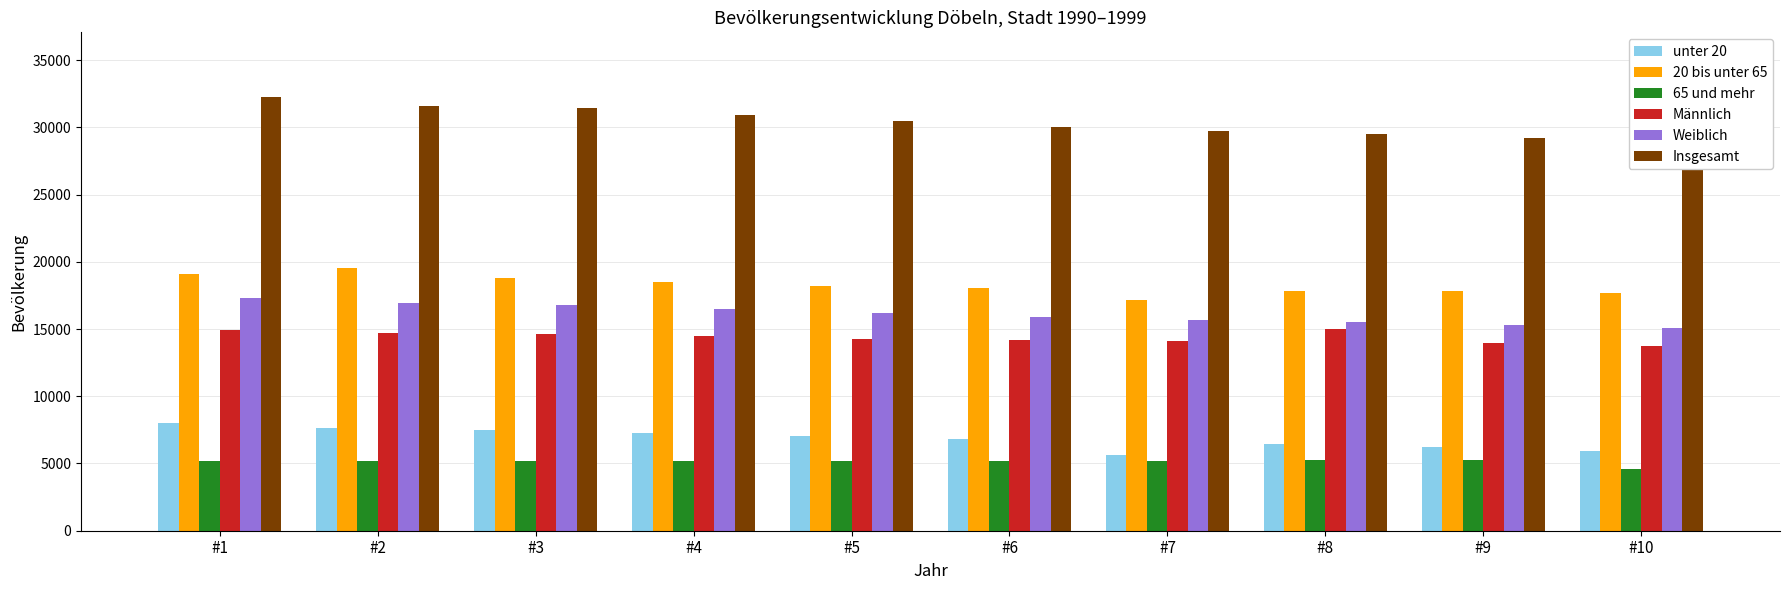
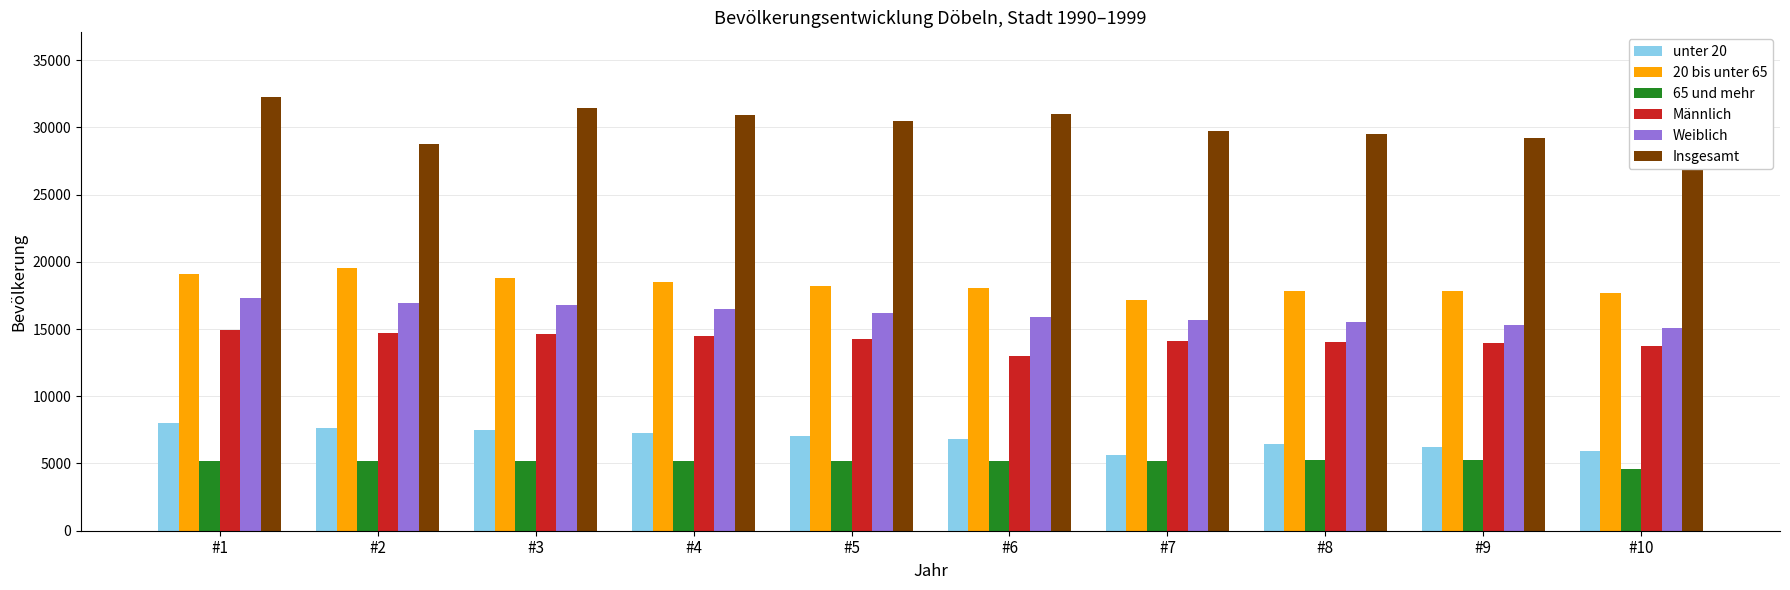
Insgesamt, #2: 31600 -> 28700
Männlich, #6: 14100 -> 13000
Insgesamt, #6: 30000 -> 31000
Männlich, #8: 15000 -> 14000
